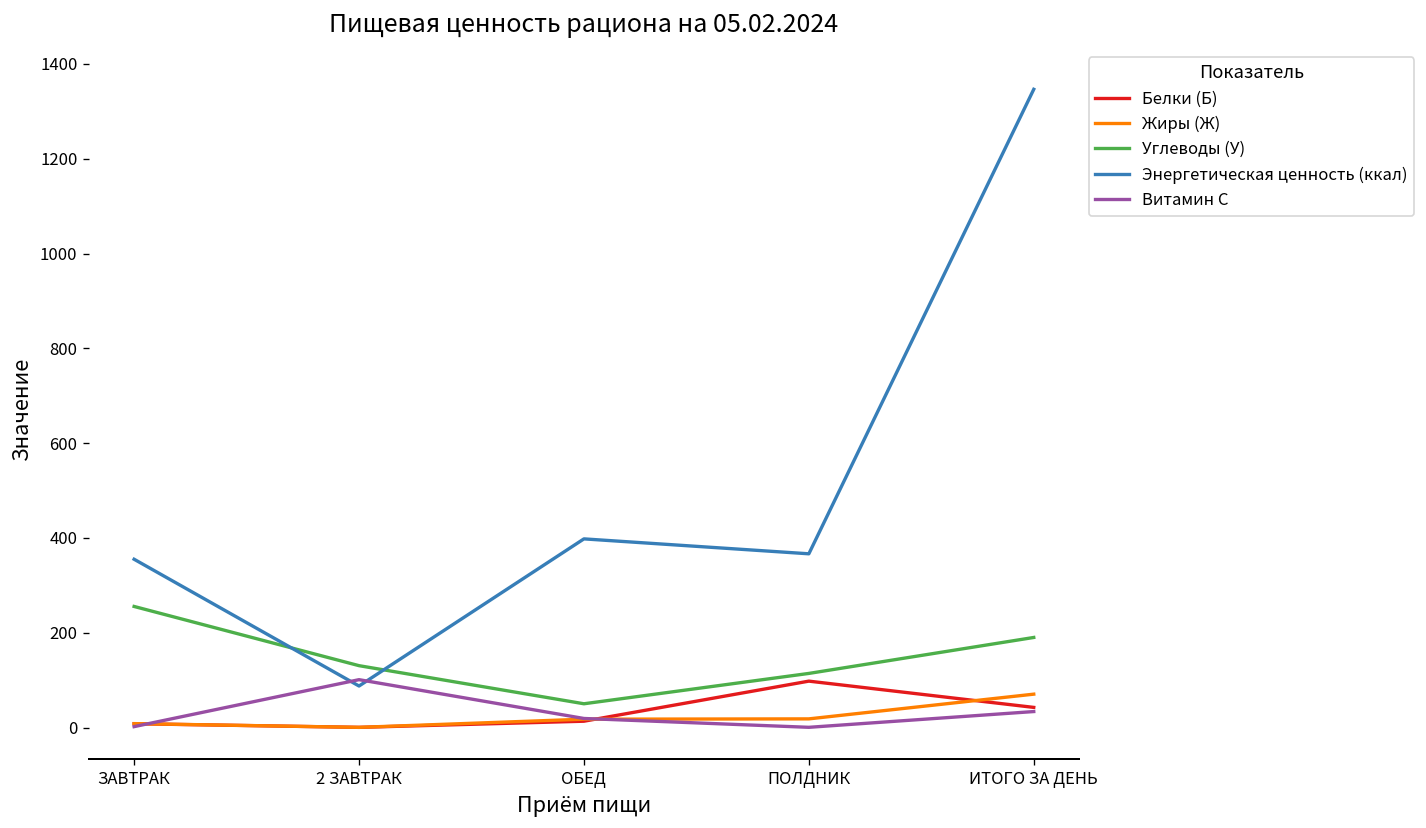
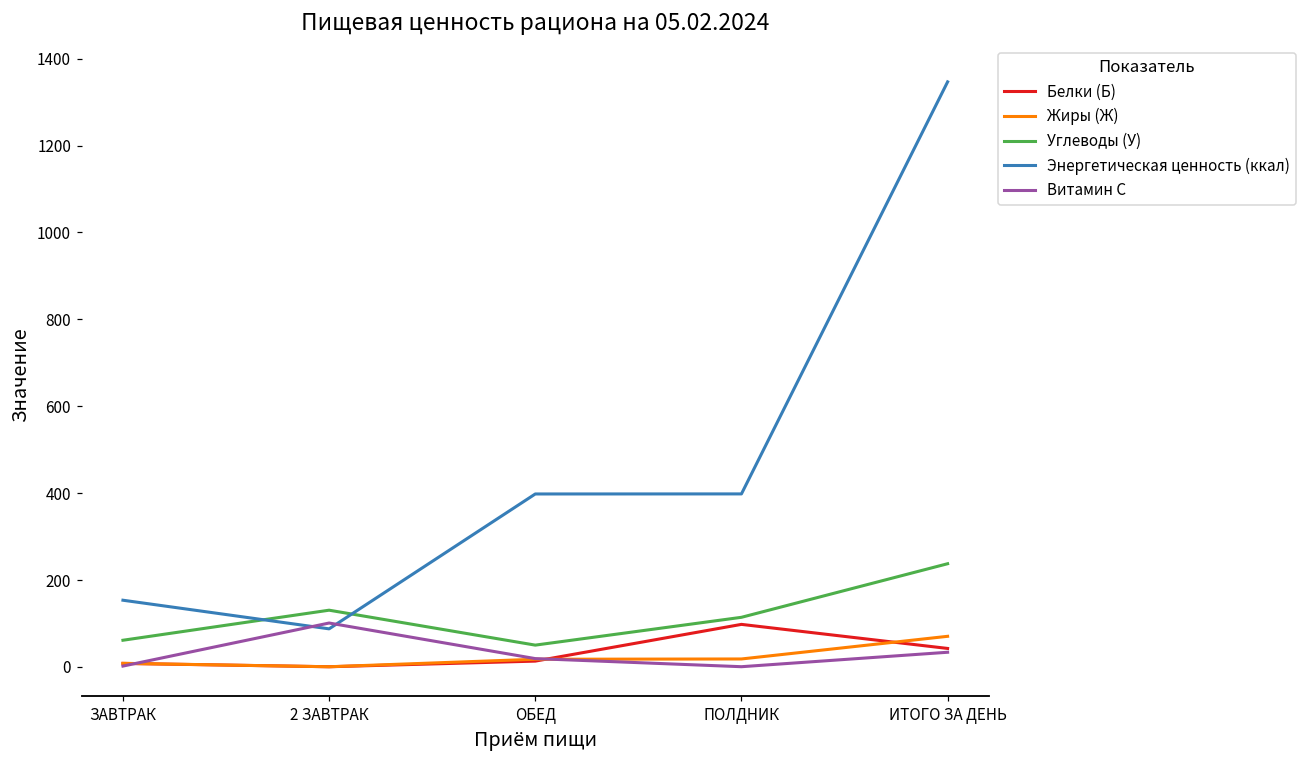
Углеводы (У), ЗАВТРАК: 260 -> 60
Энергетическая ценность (ккал), ЗАВТРАК: 360 -> 150
Энергетическая ценность (ккал), ПОЛДНИК: 370 -> 400
Углеводы (У), ИТОГО ЗА ДЕНЬ: 190 -> 240
